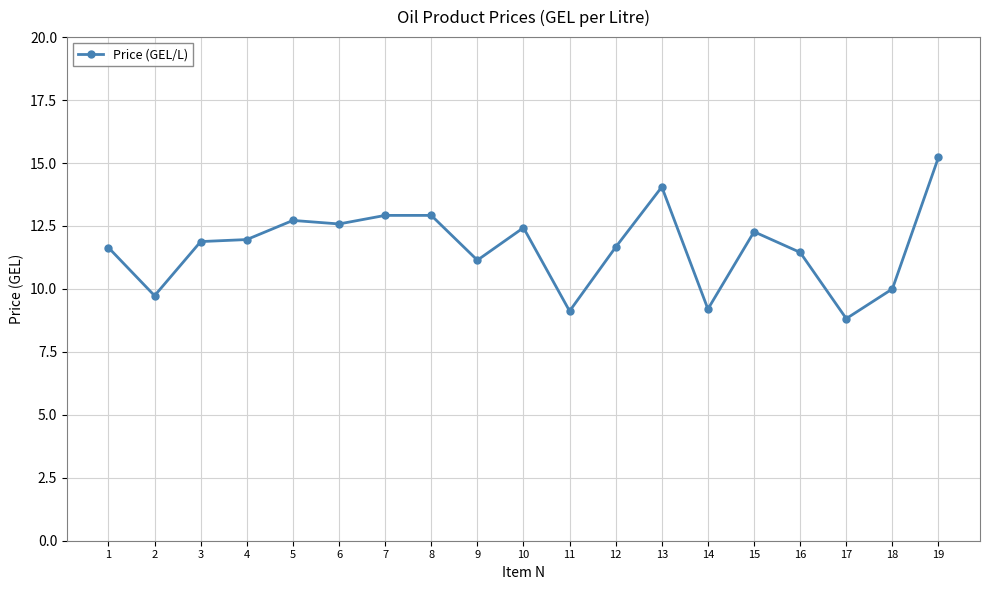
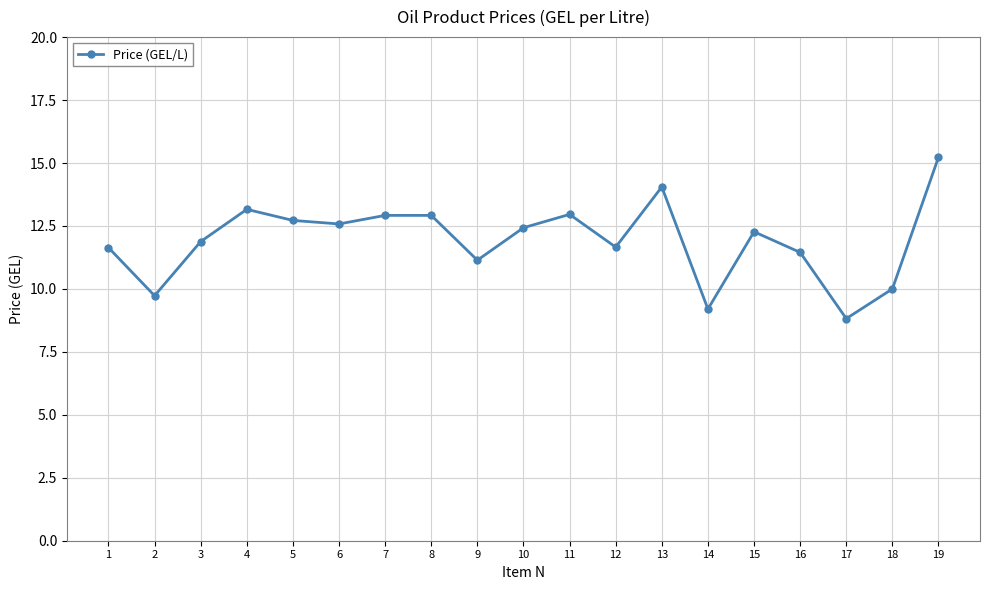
4: 12.0 -> 13.2
11: 9.1 -> 13.0
